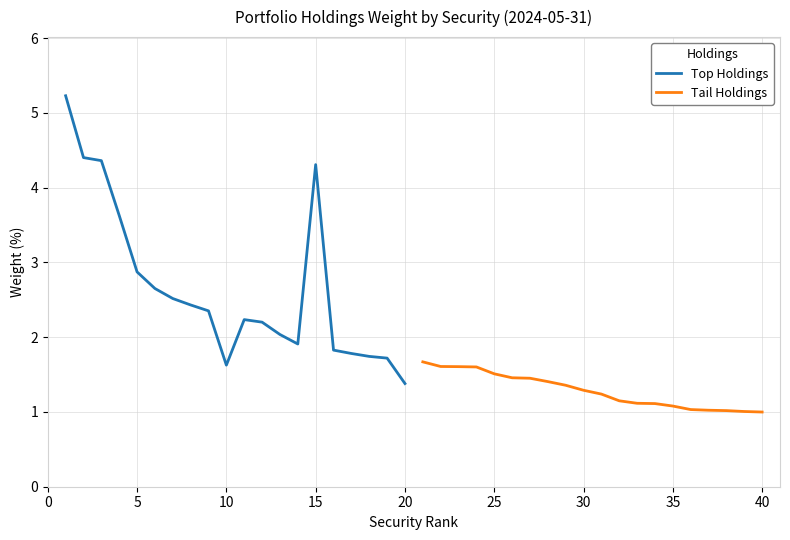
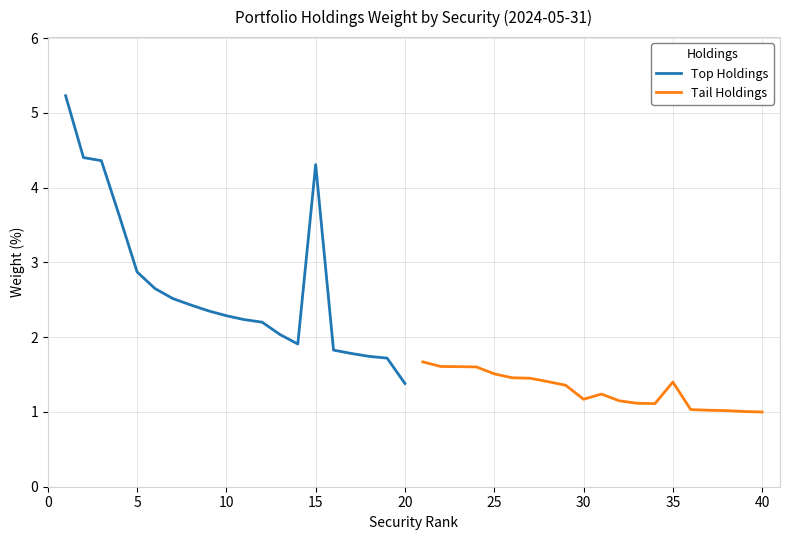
Top Holdings, 10: 1.6 -> 2.3
Tail Holdings, 30: 1.3 -> 1.2
Tail Holdings, 35: 1.1 -> 1.4
